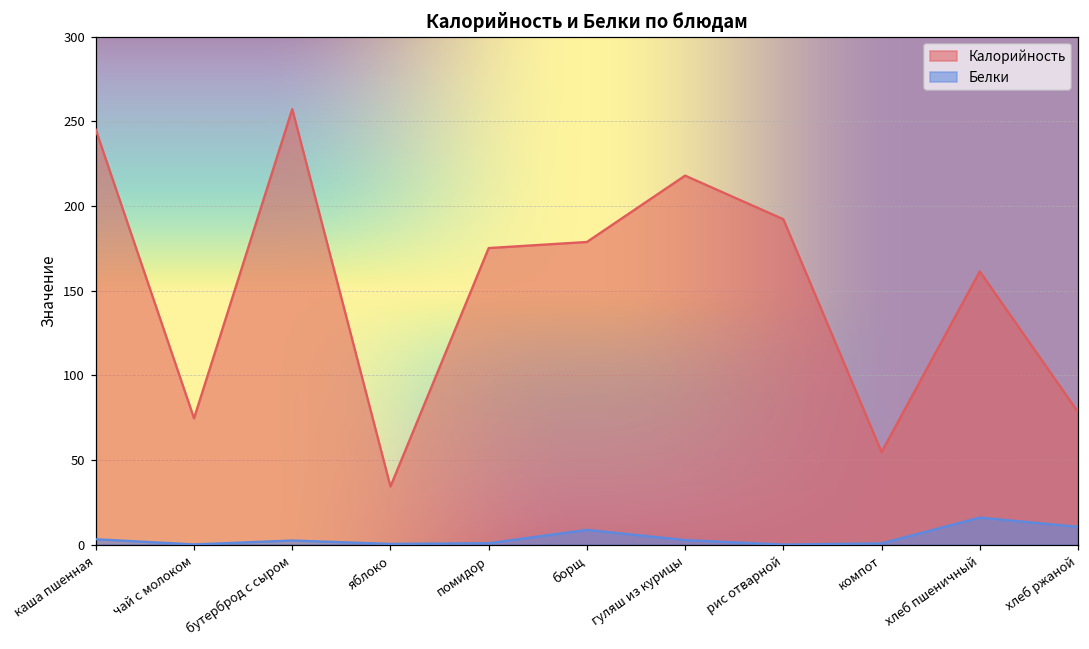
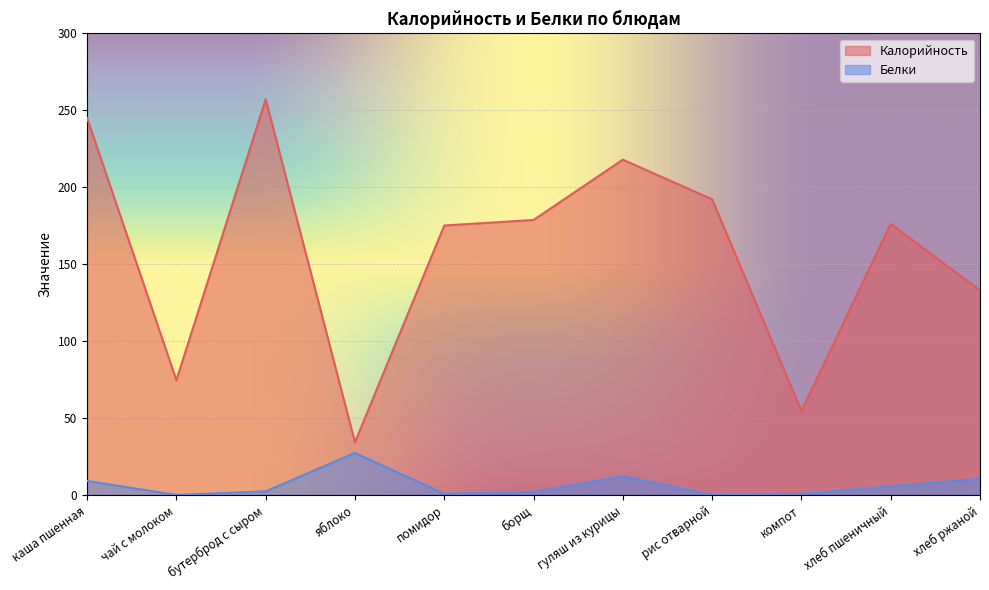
Белки, каша пшенная: 3 -> 9
Белки, яблоко: 0 -> 27
Белки, борщ: 9 -> 2
Белки, гуляш из курицы: 3 -> 12
Калорийность, хлеб пшеничный: 161 -> 176
Белки, хлеб пшеничный: 16 -> 6
Калорийность, хлеб ржаной: 78 -> 133
